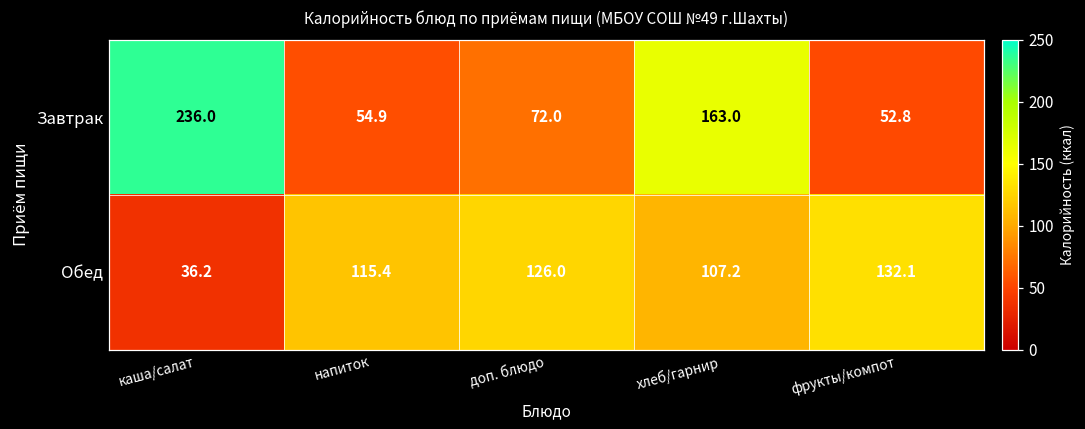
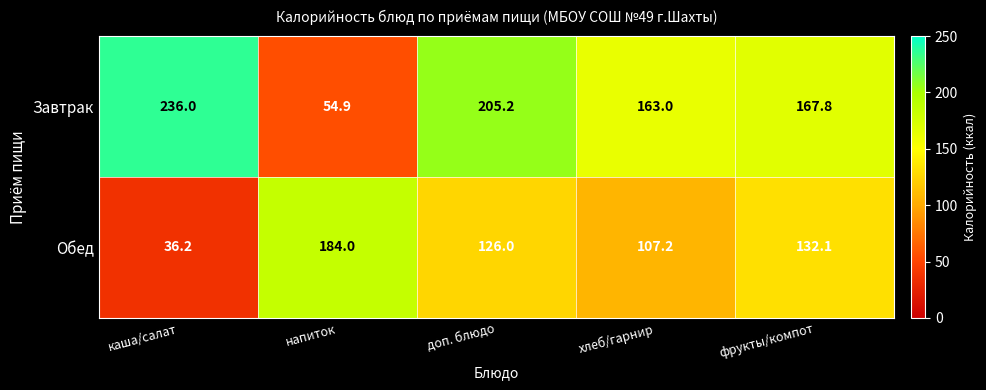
Завтрак, доп. блюдо: 72.0 -> 205.2
Завтрак, фрукты/компот: 52.8 -> 167.8
Обед, напиток: 115.4 -> 184.0
